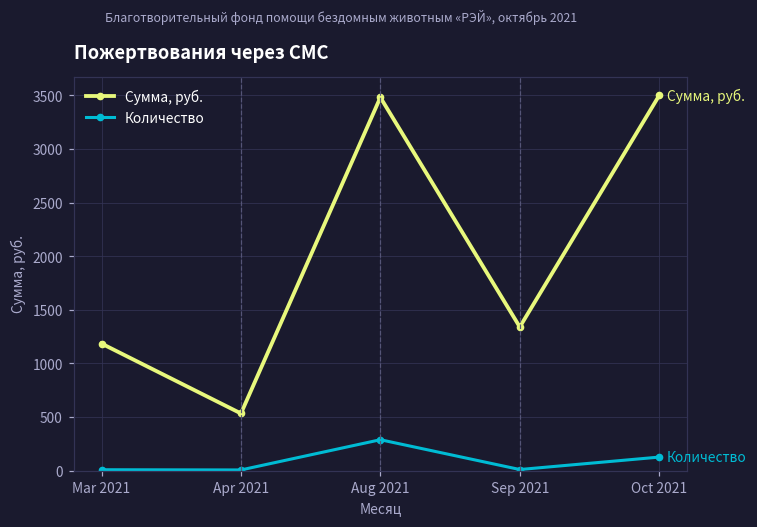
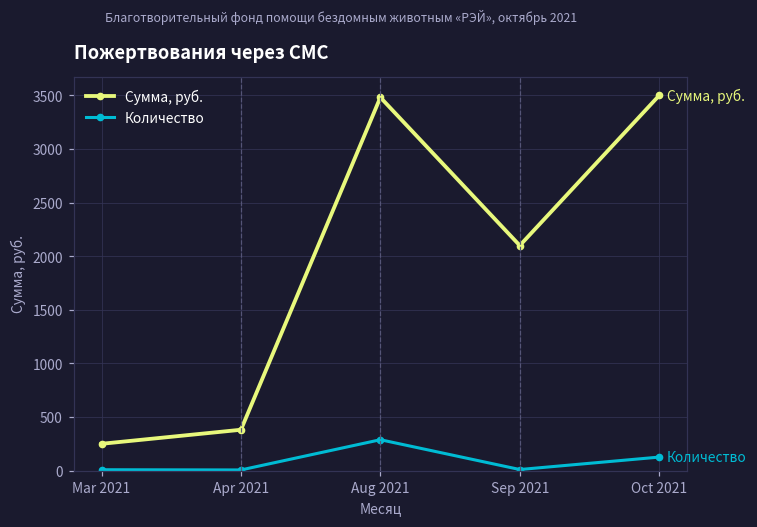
Сумма, руб., Mar 2021: 1200 -> 300
Сумма, руб., Apr 2021: 500 -> 400
Сумма, руб., Sep 2021: 1300 -> 2100
